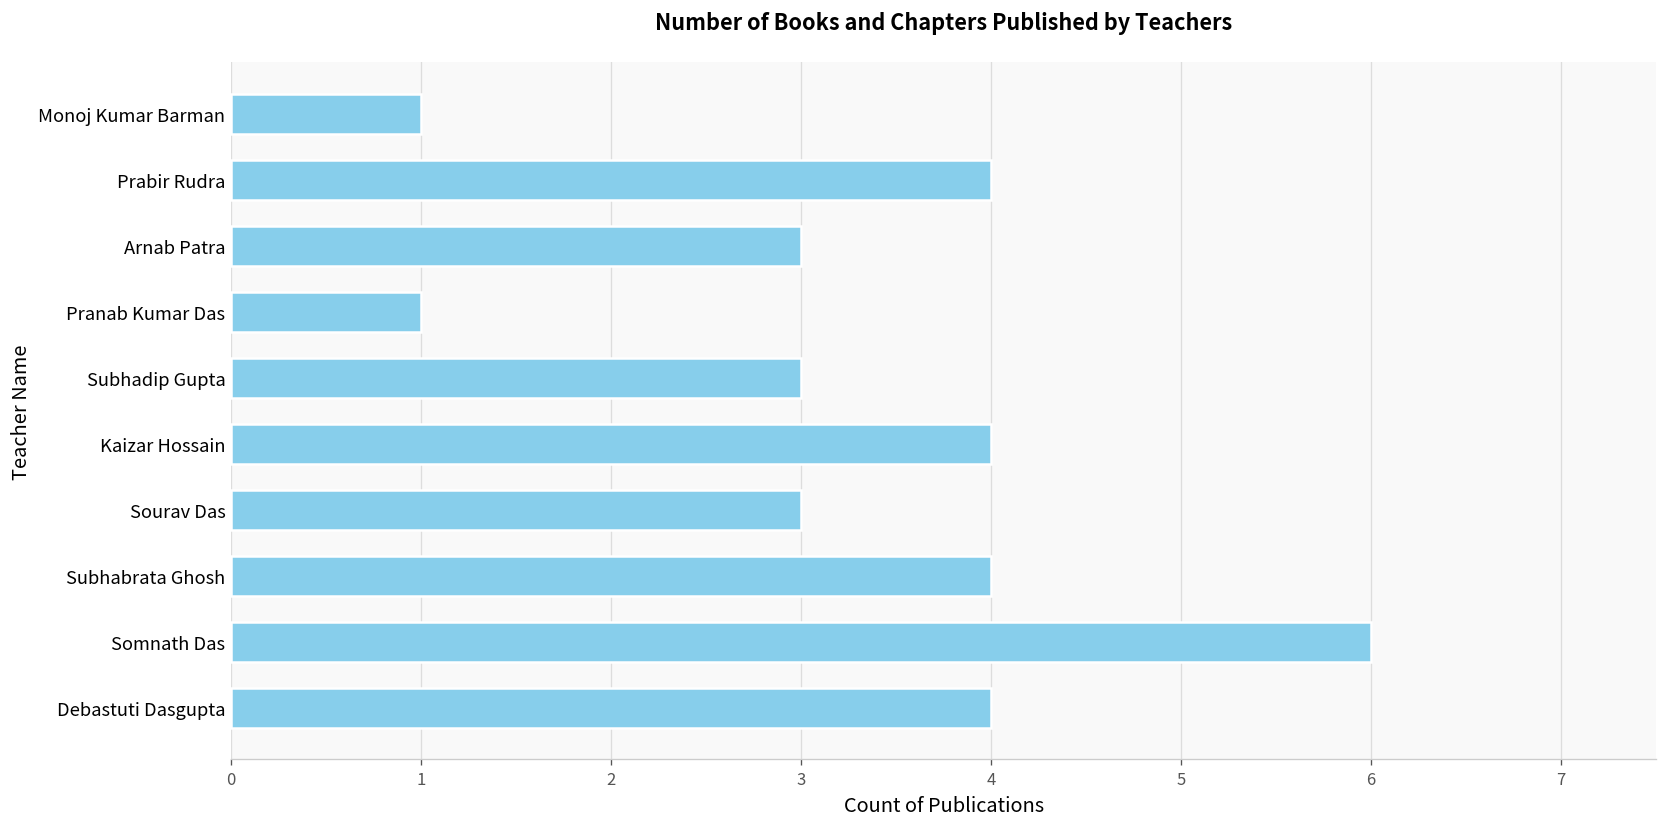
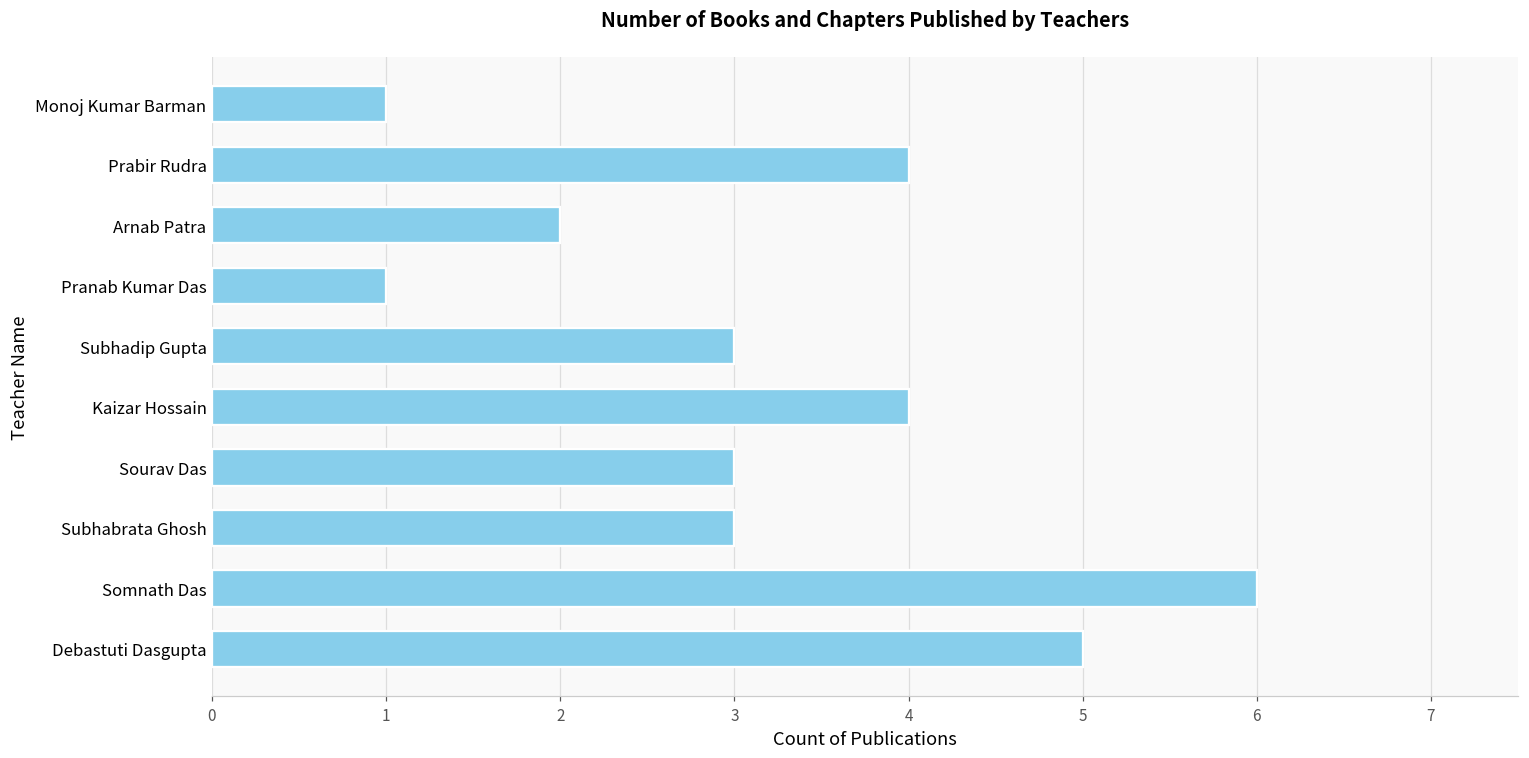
Arnab Patra: 3 -> 2
Subhabrata Ghosh: 4 -> 3
Debastuti Dasgupta: 4 -> 5
